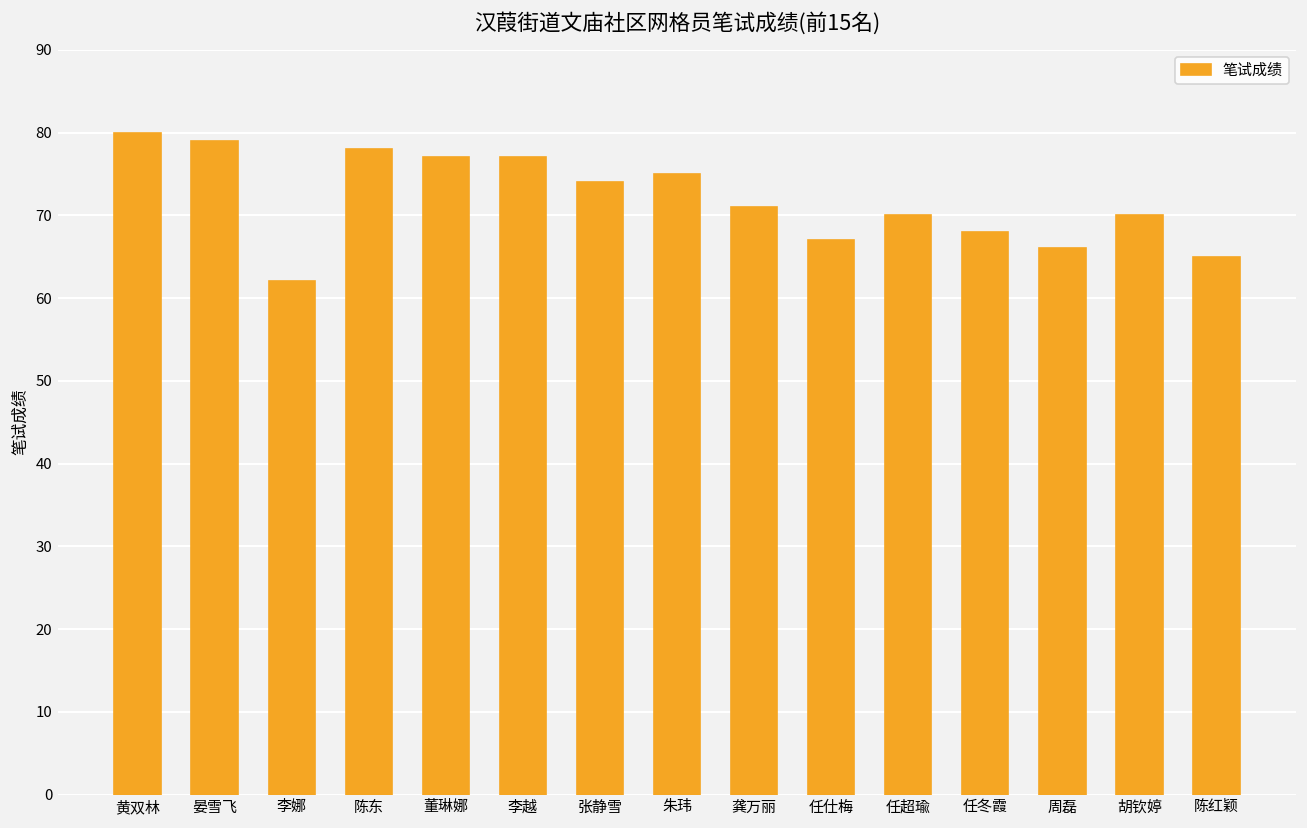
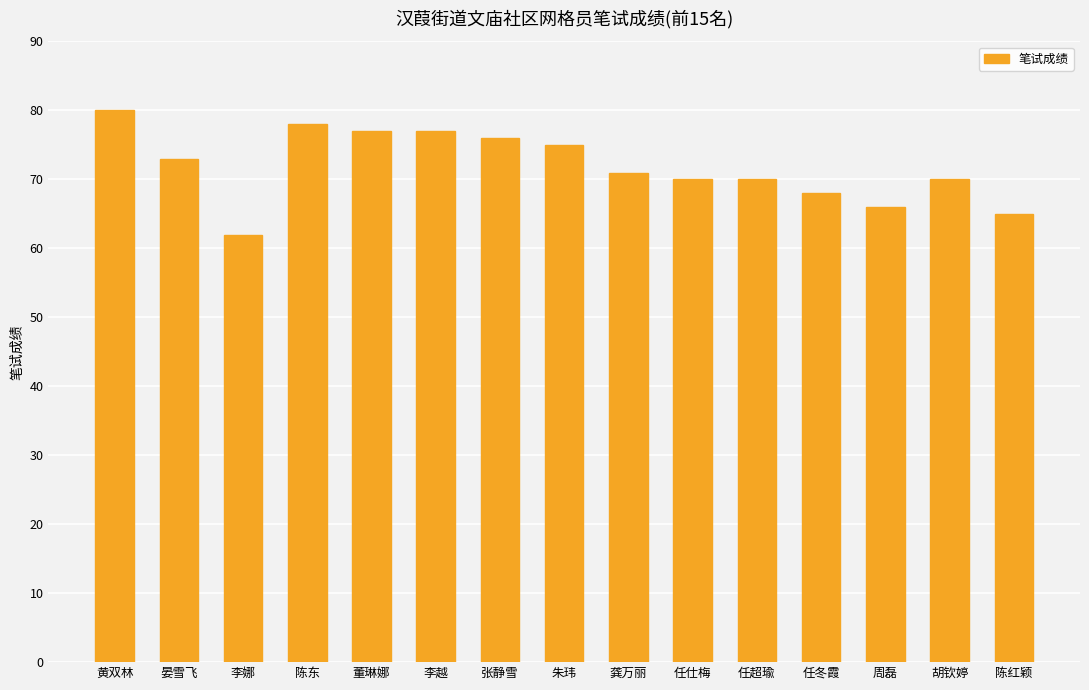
晏雪飞: 79 -> 73
张静雪: 74 -> 76
任仕梅: 67 -> 70
